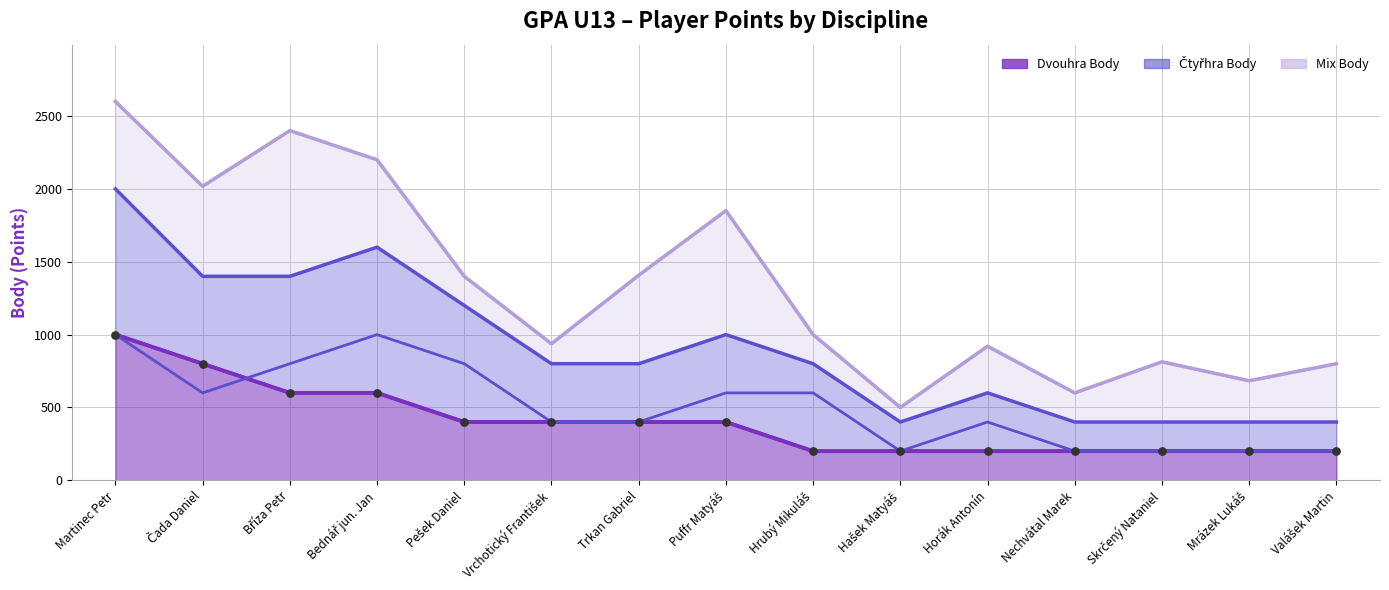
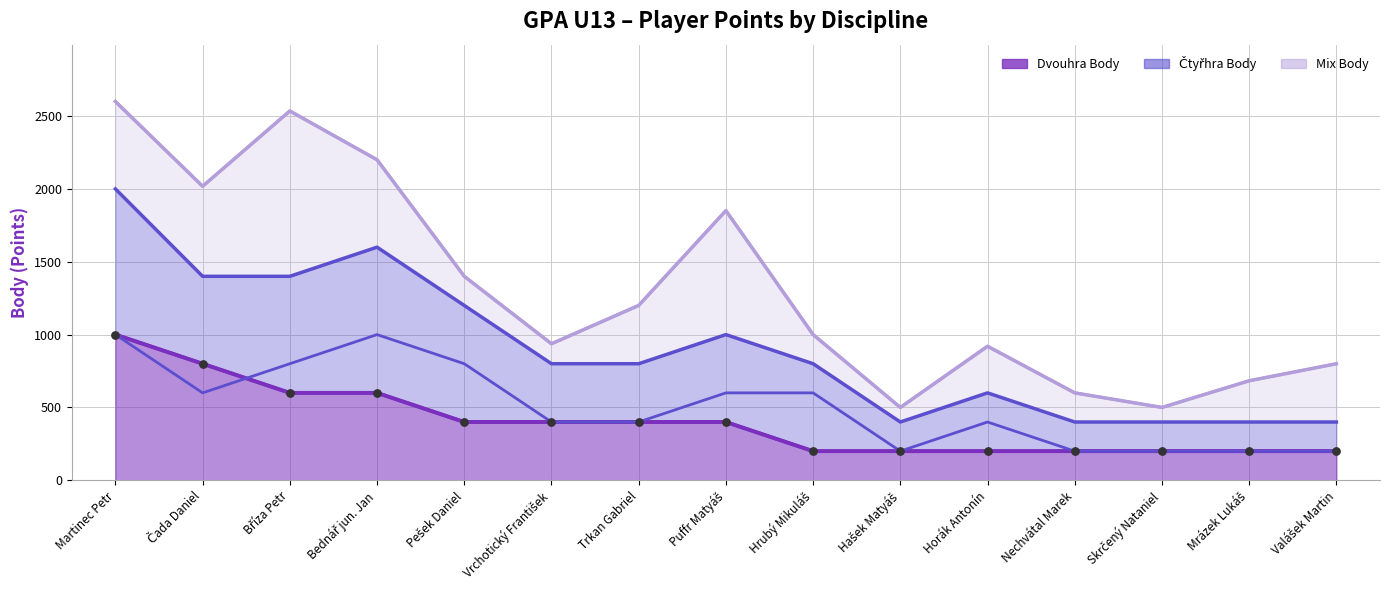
Mix Body, Bříza Petr: 1000 -> 1140
Mix Body, Trkan Gabriel: 610 -> 400
Mix Body, Skrčený Nataniel: 410 -> 100
